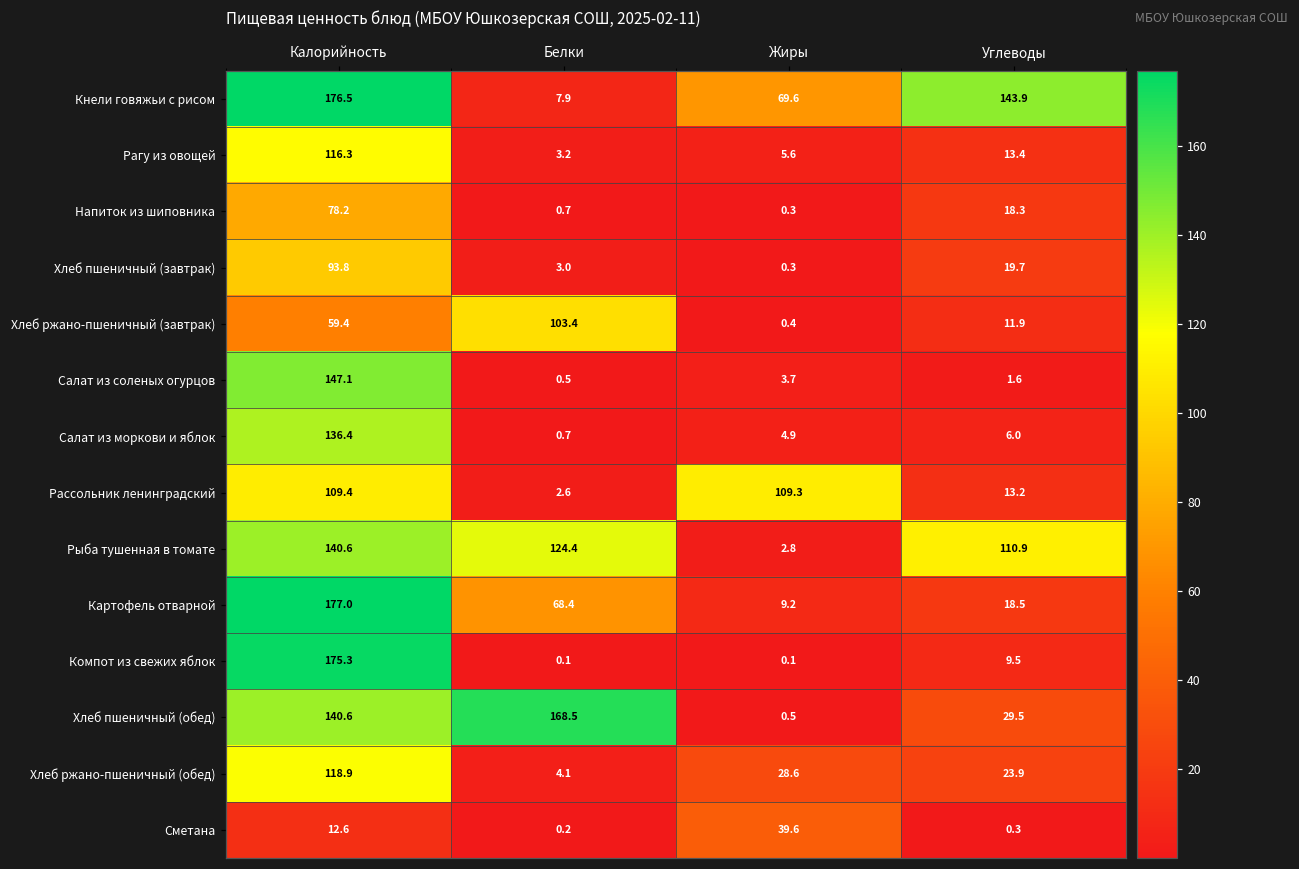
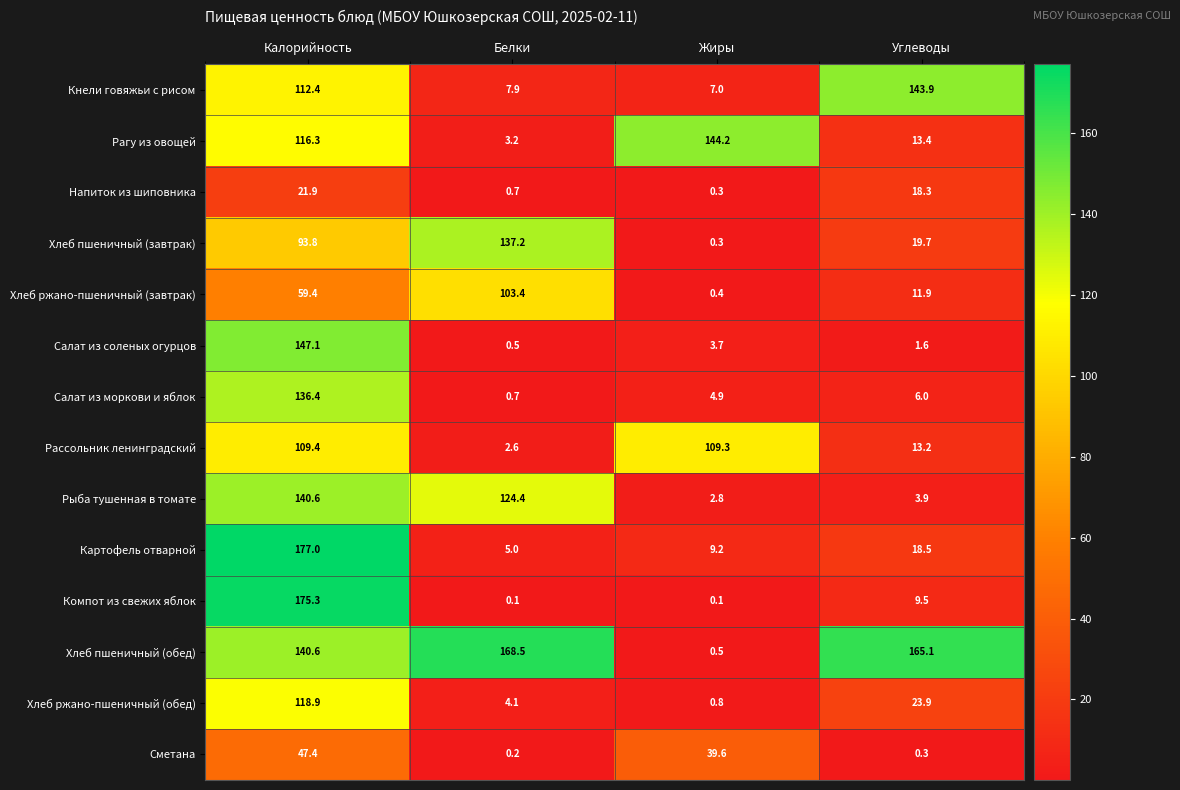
Кнели говяжьи с рисом, Калорийность: 176.5 -> 112.4
Кнели говяжьи с рисом, Жиры: 69.6 -> 7.0
Рагу из овощей, Жиры: 5.6 -> 144.2
Напиток из шиповника, Калорийность: 78.2 -> 21.9
Хлеб пшеничный (завтрак), Белки: 3.0 -> 137.2
Рыба тушенная в томате, Углеводы: 110.9 -> 3.9
Картофель отварной, Белки: 68.4 -> 5.0
Хлеб пшеничный (обед), Углеводы: 29.5 -> 165.1
Хлеб ржано-пшеничный (обед), Жиры: 28.6 -> 0.8
Сметана, Калорийность: 12.6 -> 47.4
